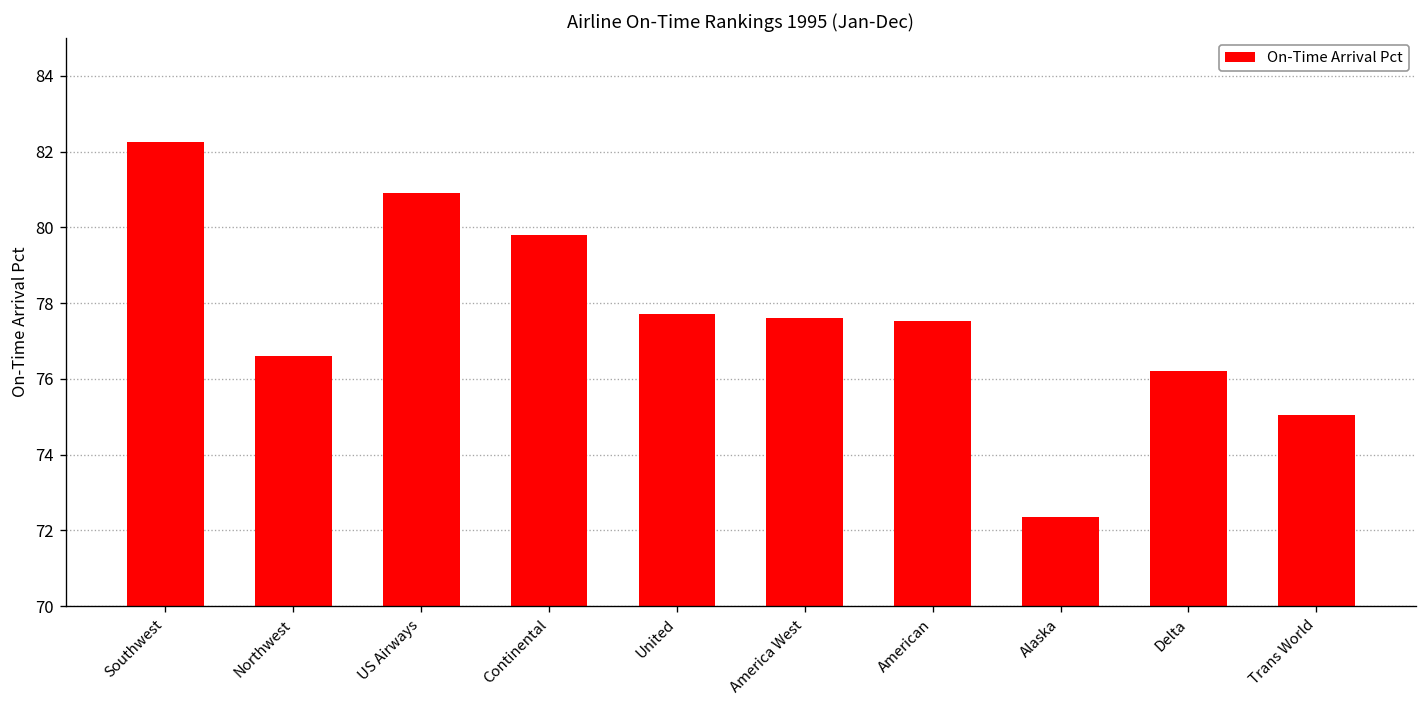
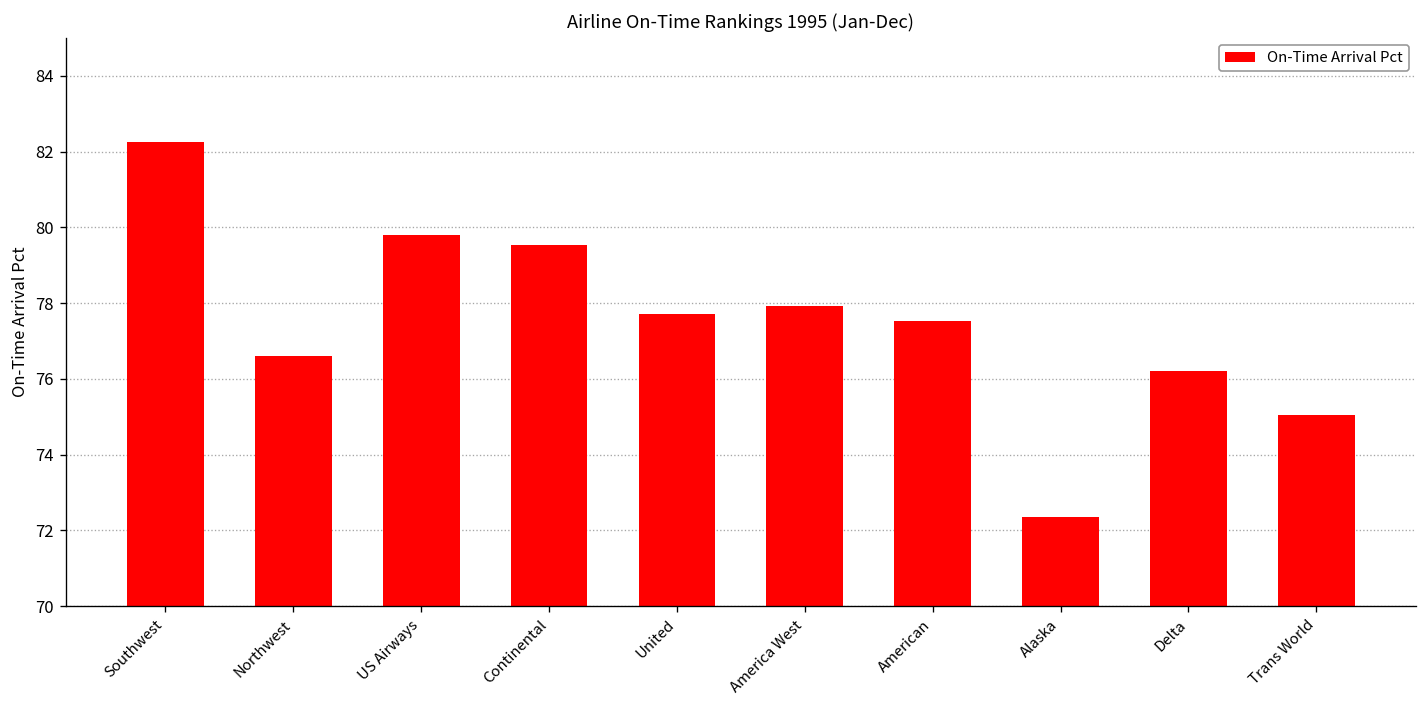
US Airways: 80.9 -> 79.8
Continental: 79.8 -> 79.5
America West: 77.6 -> 77.9
